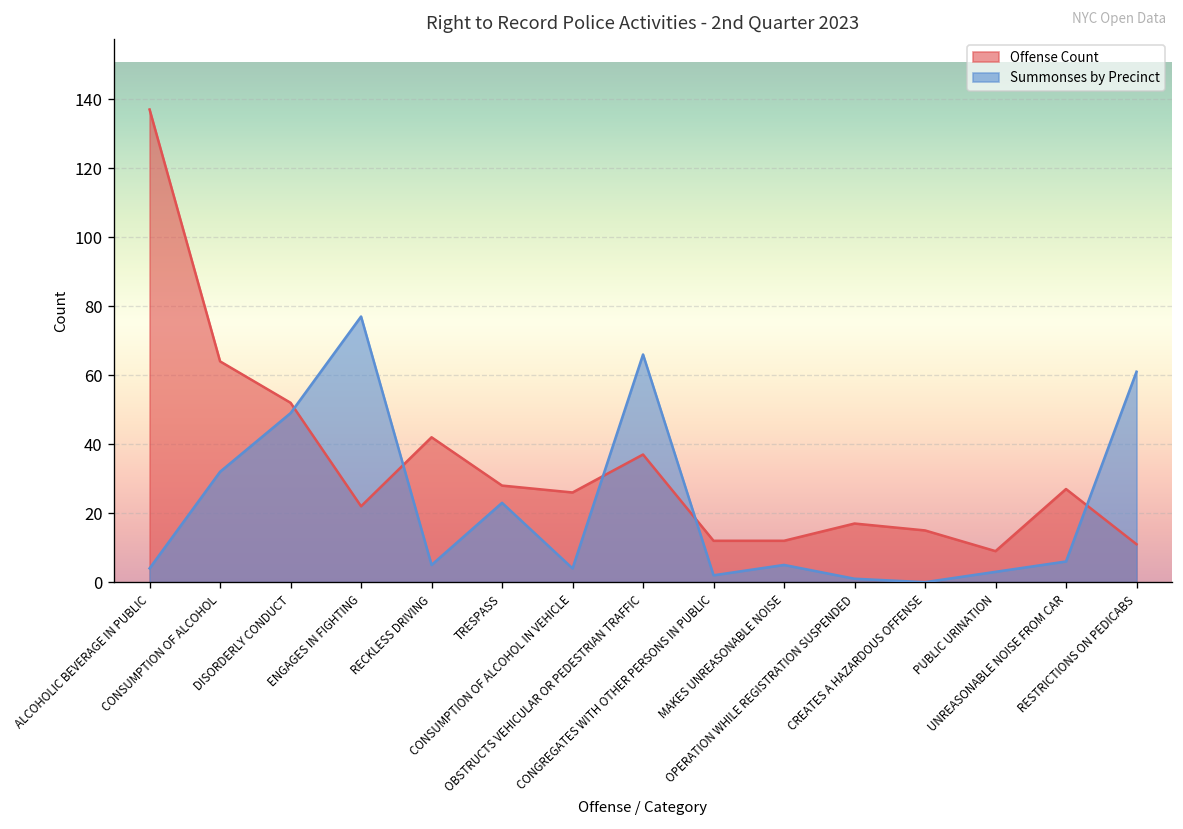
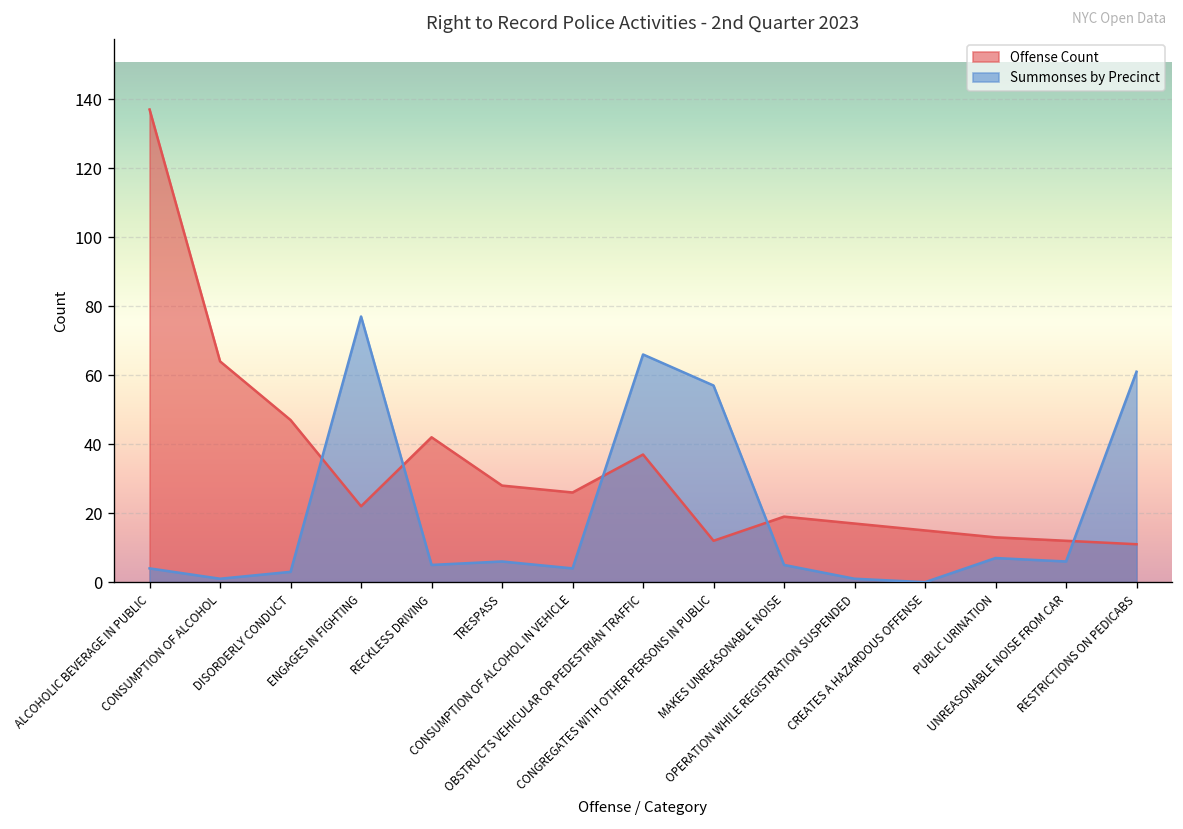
Summonses by Precinct, CONSUMPTION OF ALCOHOL: 32 -> 1
Offense Count, DISORDERLY CONDUCT: 52 -> 47
Summonses by Precinct, DISORDERLY CONDUCT: 49 -> 3
Summonses by Precinct, TRESPASS: 23 -> 6
Summonses by Precinct, CONGREGATES WITH OTHER PERSONS IN PUBLIC: 2 -> 57
Offense Count, MAKES UNREASONABLE NOISE: 12 -> 19
Offense Count, PUBLIC URINATION: 9 -> 13
Summonses by Precinct, PUBLIC URINATION: 3 -> 7
Offense Count, UNREASONABLE NOISE FROM CAR: 27 -> 12
